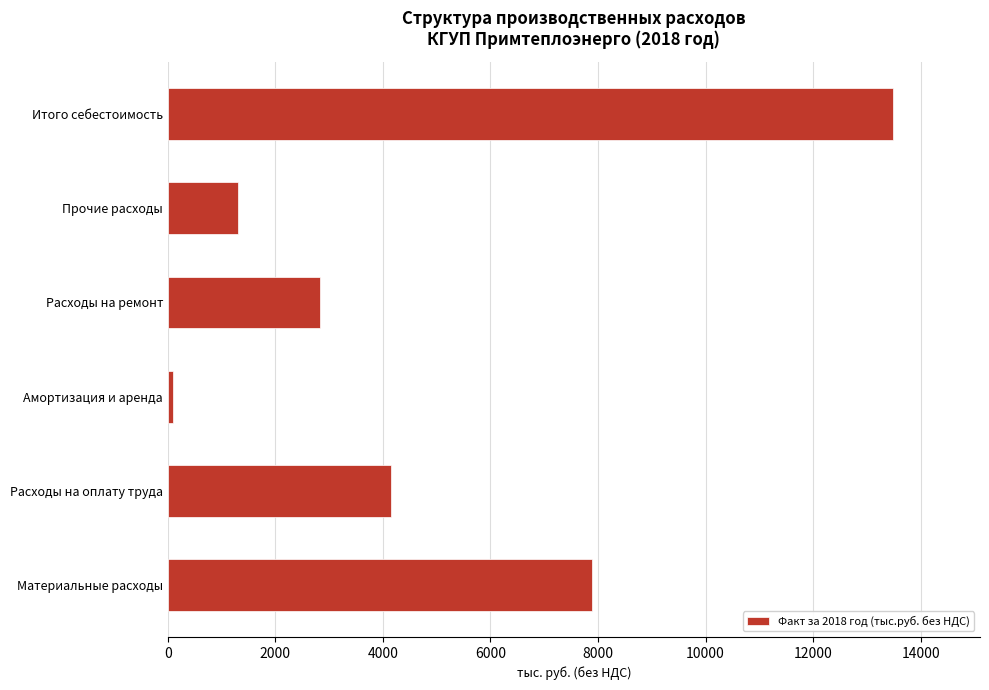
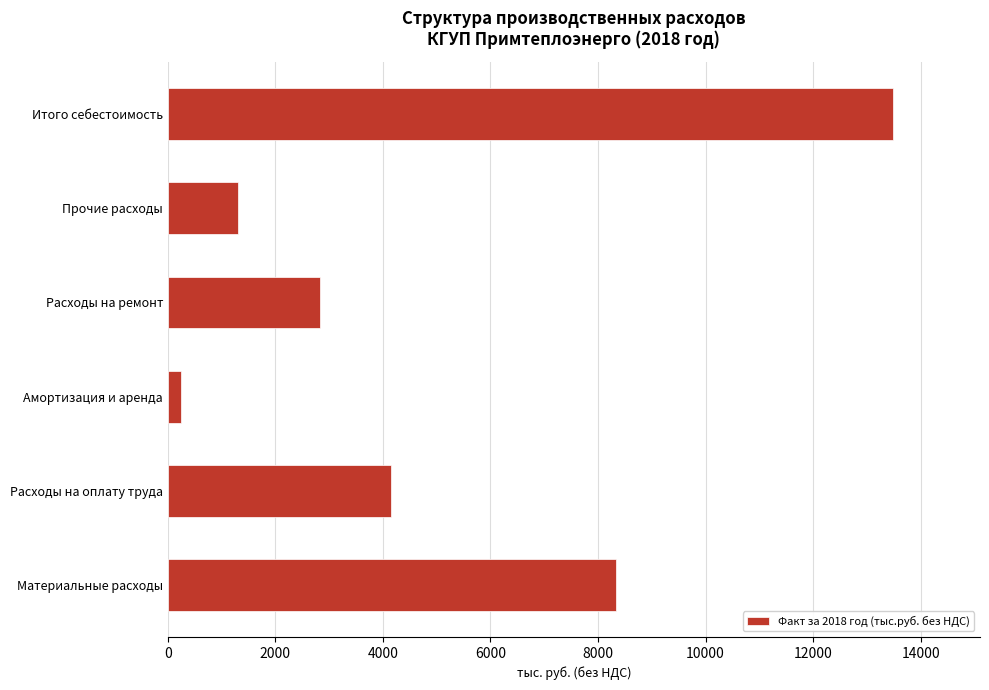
Амортизация и аренда: 100 -> 200
Материальные расходы: 7900 -> 8300
